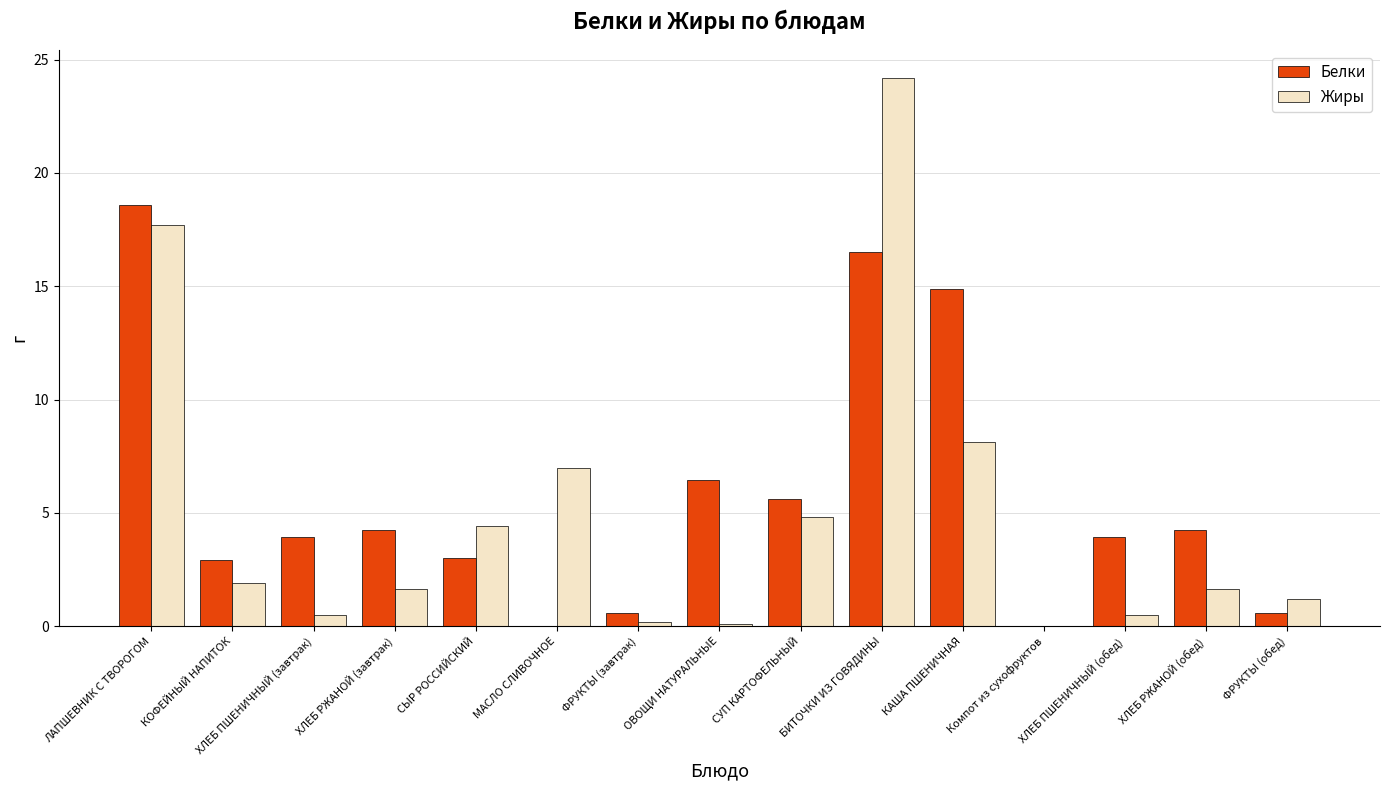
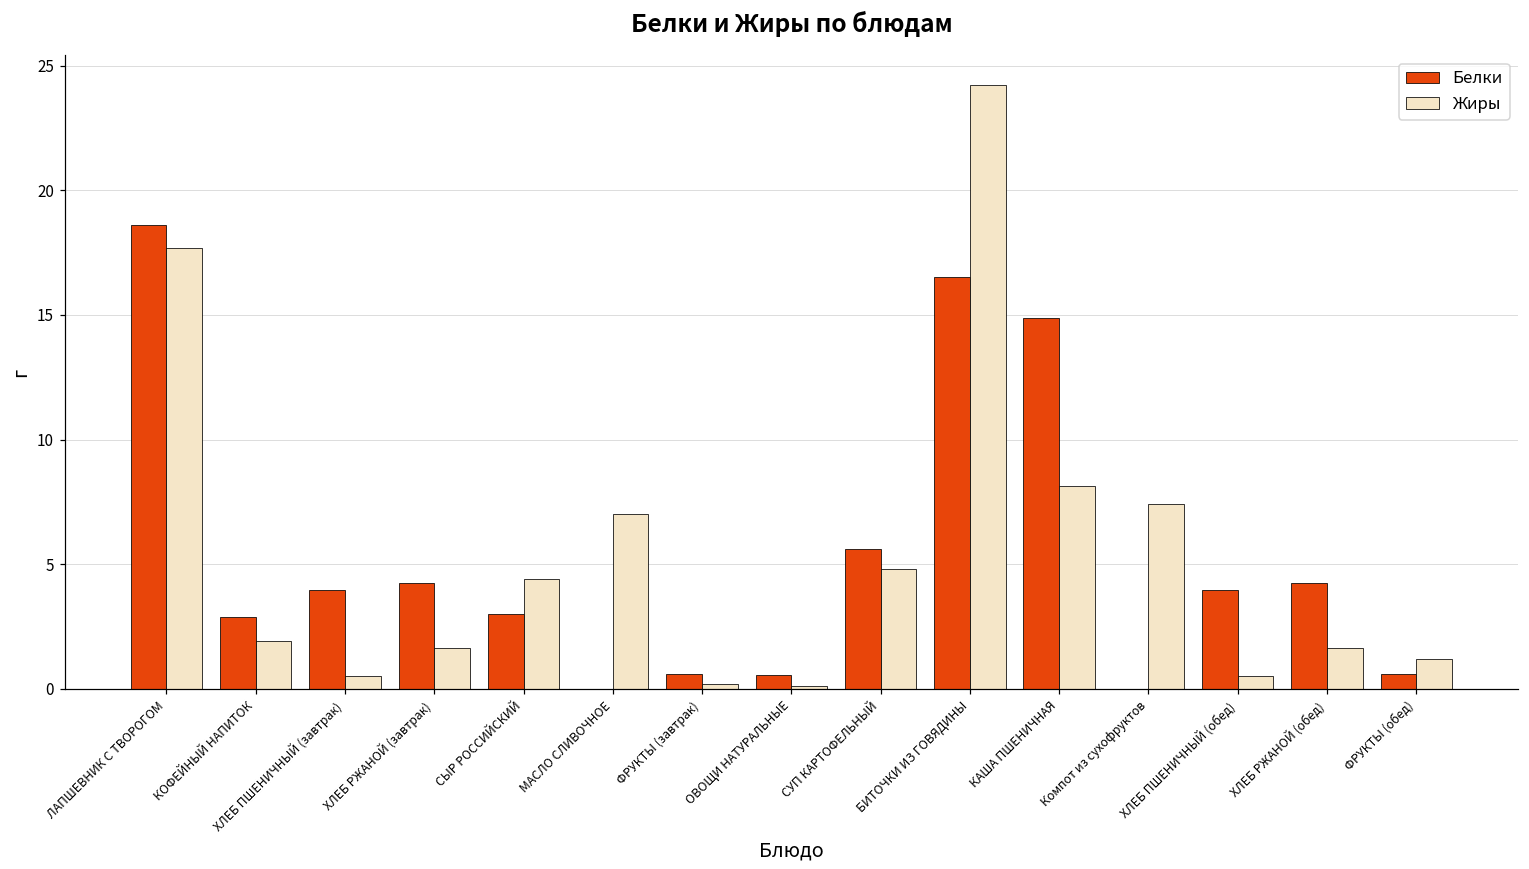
Белки, ОВОЩИ НАТУРАЛЬНЫЕ: 6.4 -> 0.6
Жиры, Компот из сухофруктов: 0.0 -> 7.4
